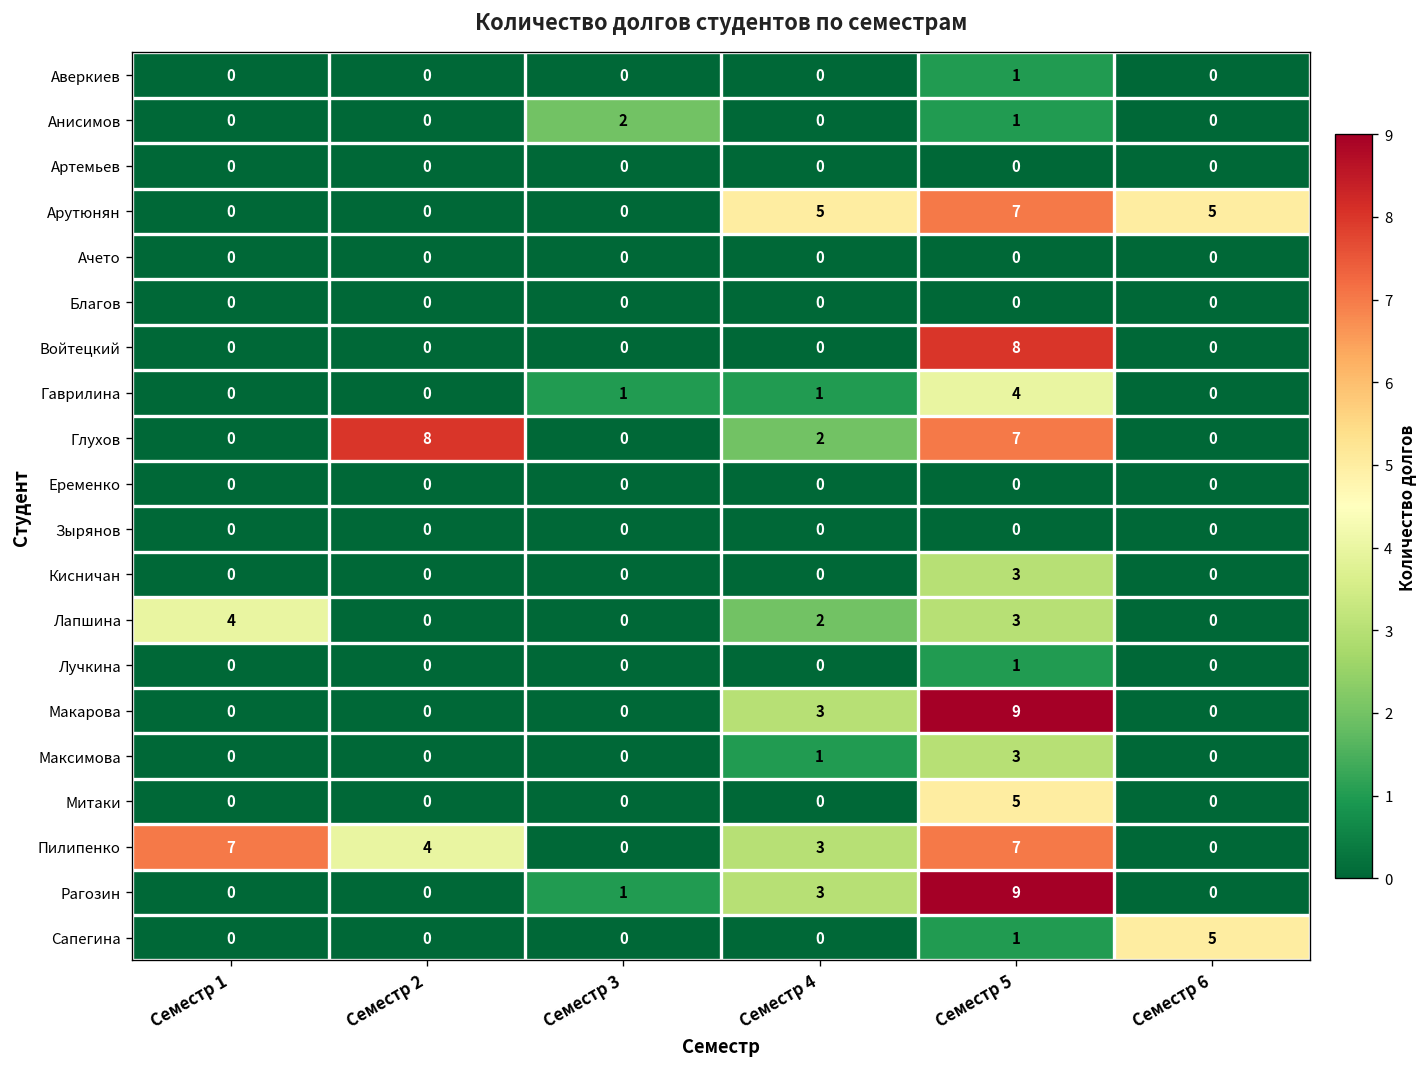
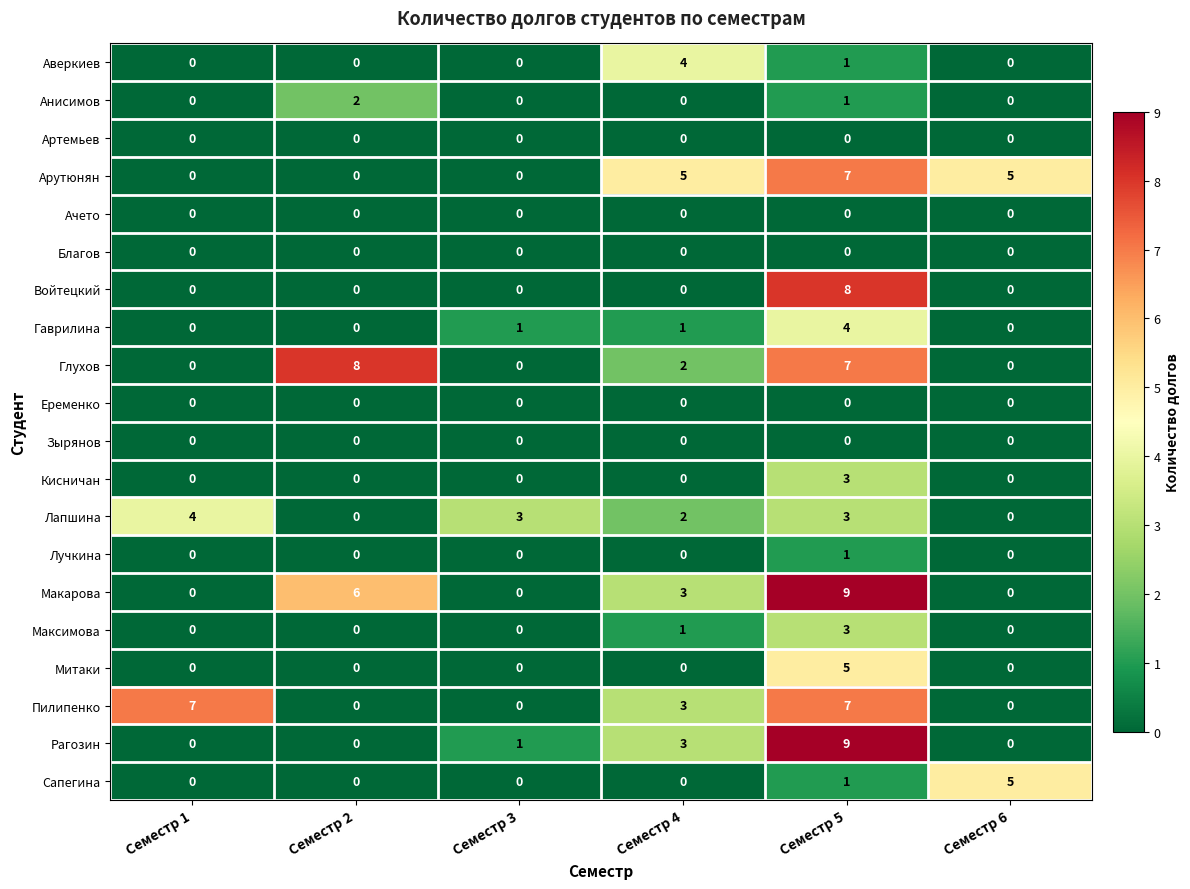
Аверкиев, Семестр 4: 0 -> 4
Анисимов, Семестр 2: 0 -> 2
Анисимов, Семестр 3: 2 -> 0
Лапшина, Семестр 3: 0 -> 3
Макарова, Семестр 2: 0 -> 6
Пилипенко, Семестр 2: 4 -> 0
